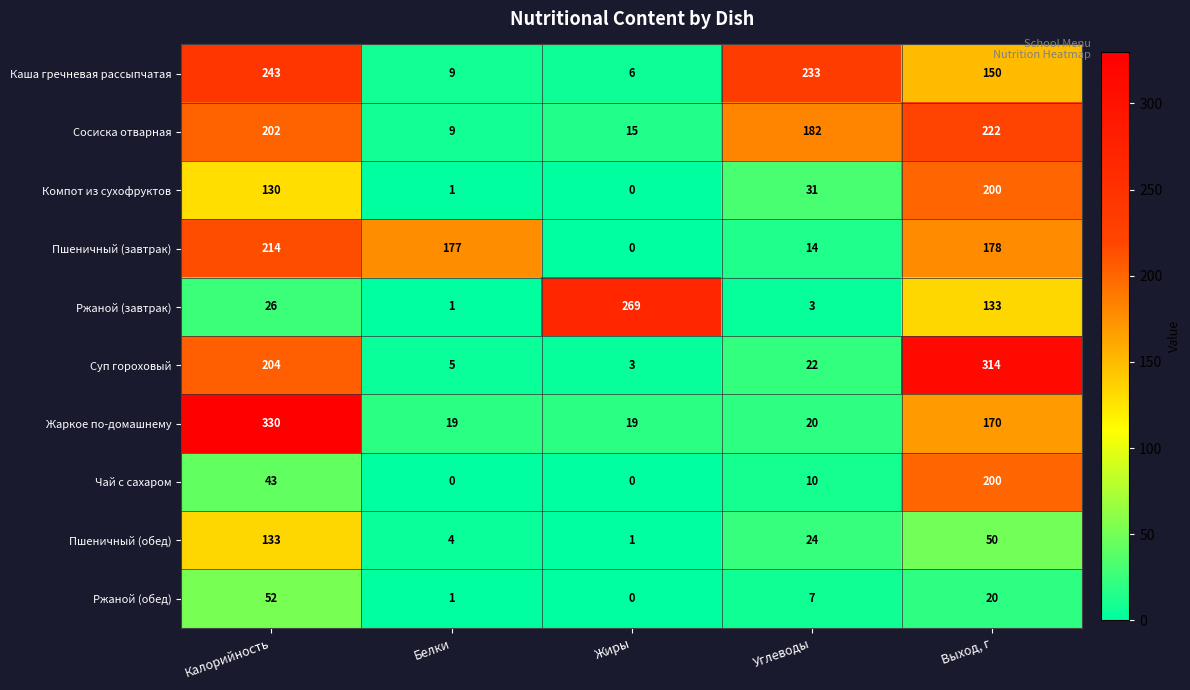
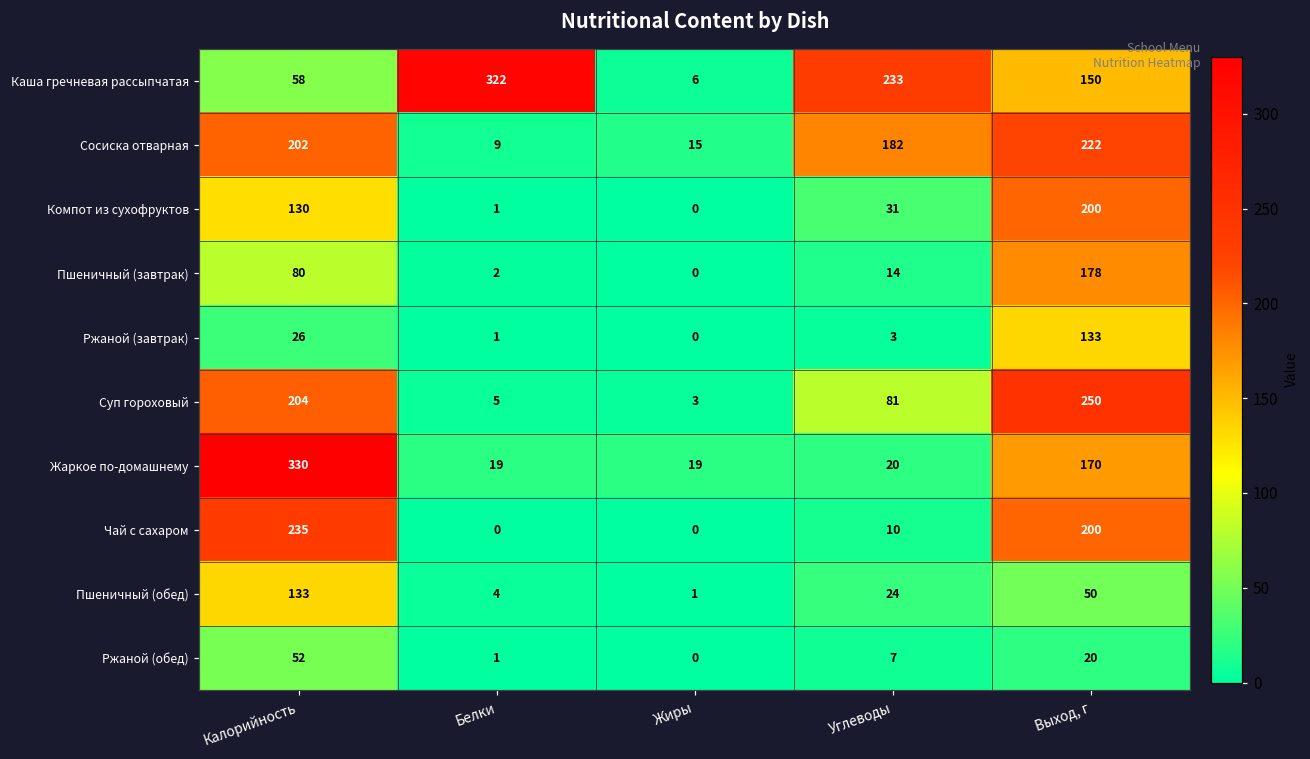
Каша гречневая рассыпчатая, Калорийность: 243 -> 58
Каша гречневая рассыпчатая, Белки: 9 -> 322
Пшеничный (завтрак), Калорийность: 214 -> 80
Пшеничный (завтрак), Белки: 177 -> 2
Ржаной (завтрак), Жиры: 269 -> 0
Суп гороховый, Углеводы: 22 -> 81
Суп гороховый, Выход, г: 314 -> 250
Чай с сахаром, Калорийность: 43 -> 235
